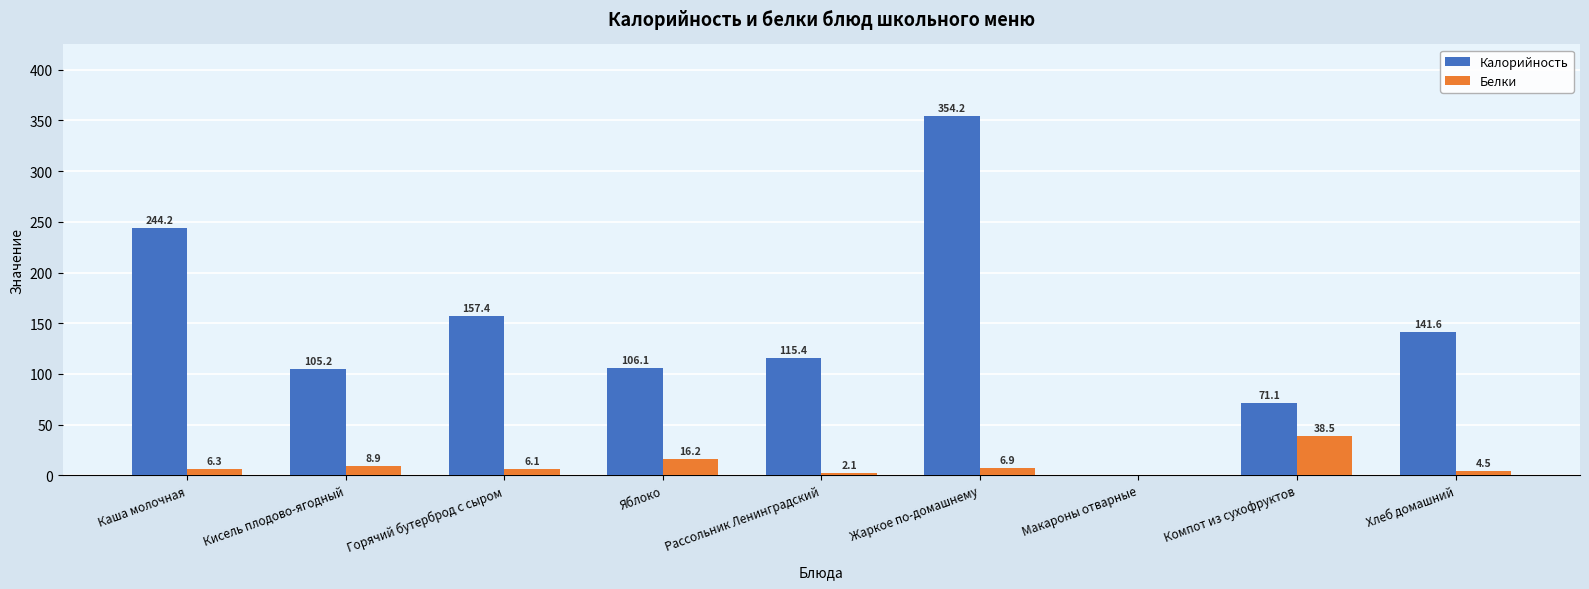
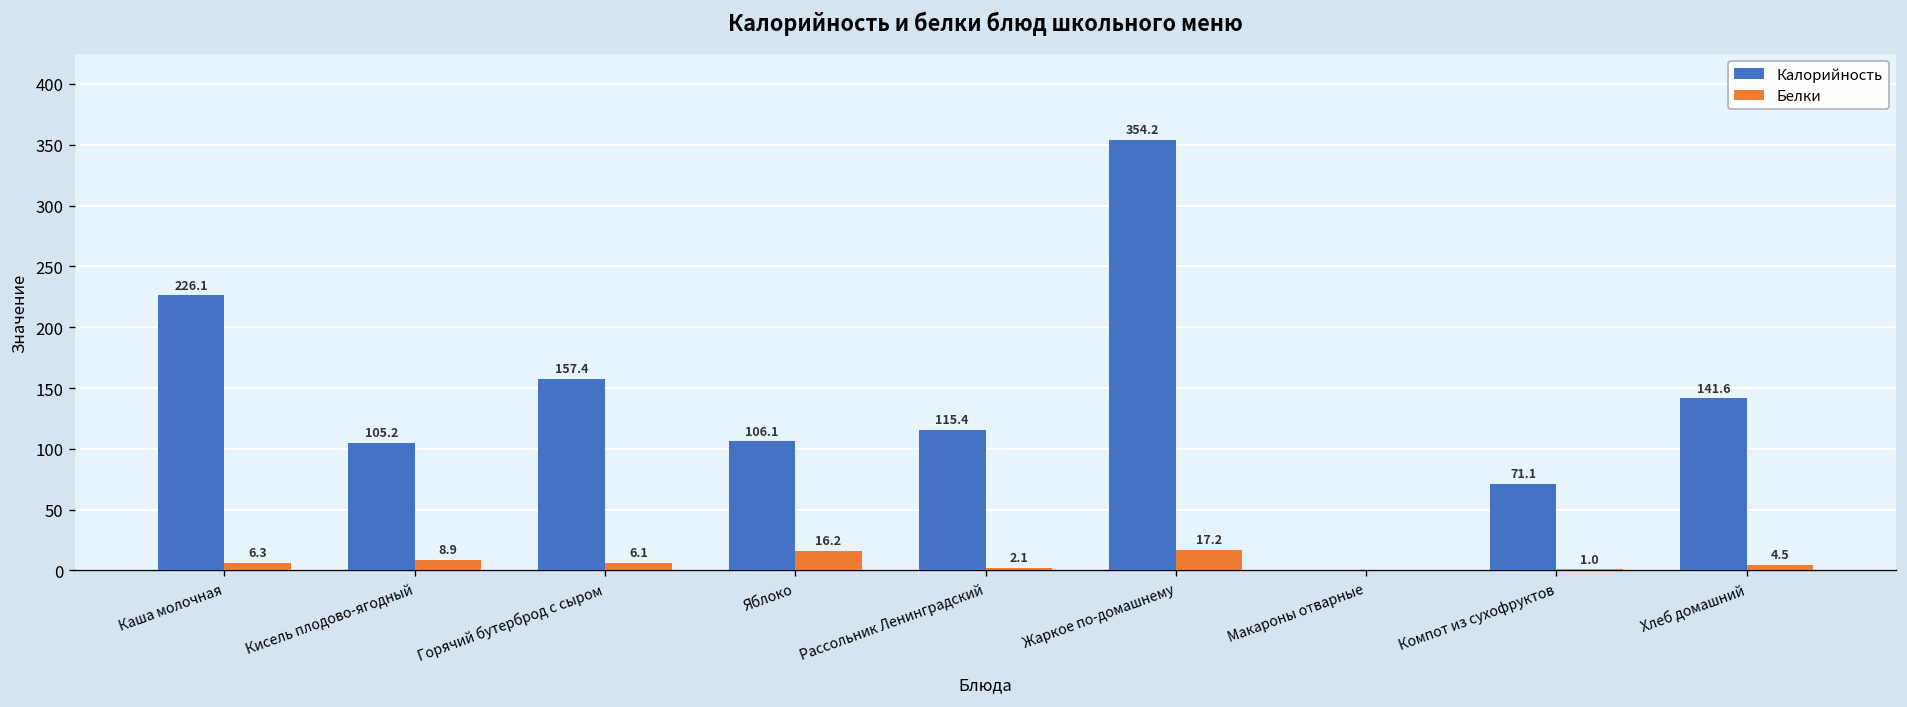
Калорийность, Каша молочная: 244.2 -> 226.1
Белки, Жаркое по-домашнему: 6.9 -> 17.2
Белки, Компот из сухофруктов: 38.5 -> 1.0
